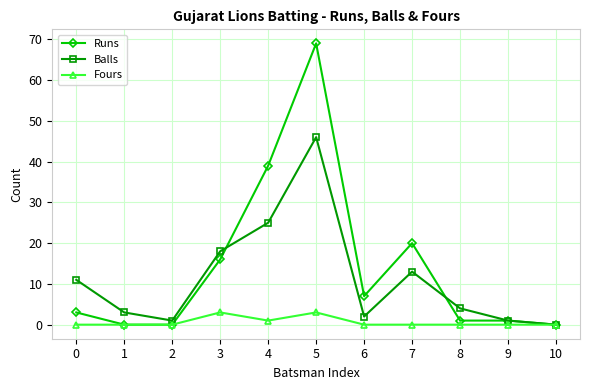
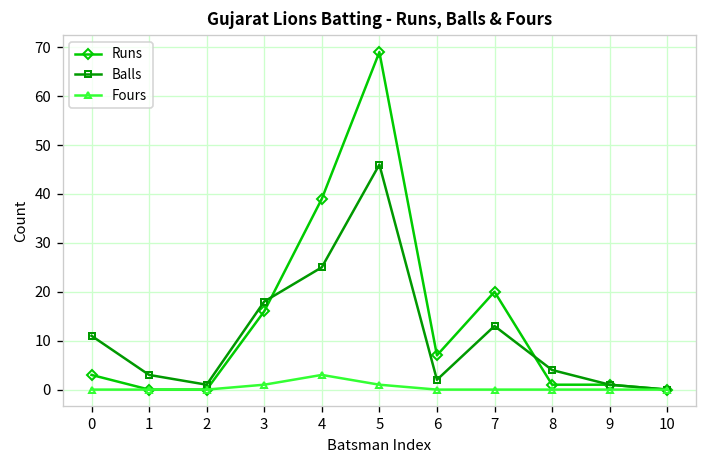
Fours, 3: 3 -> 1
Fours, 4: 1 -> 3
Fours, 5: 3 -> 1
